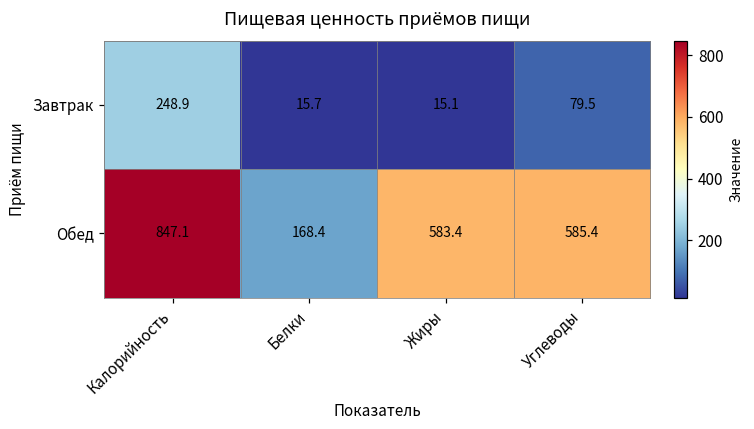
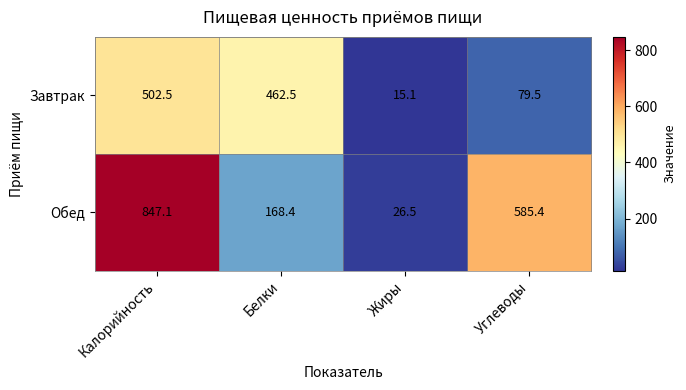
Завтрак, Калорийность: 248.9 -> 502.5
Завтрак, Белки: 15.7 -> 462.5
Обед, Жиры: 583.4 -> 26.5
